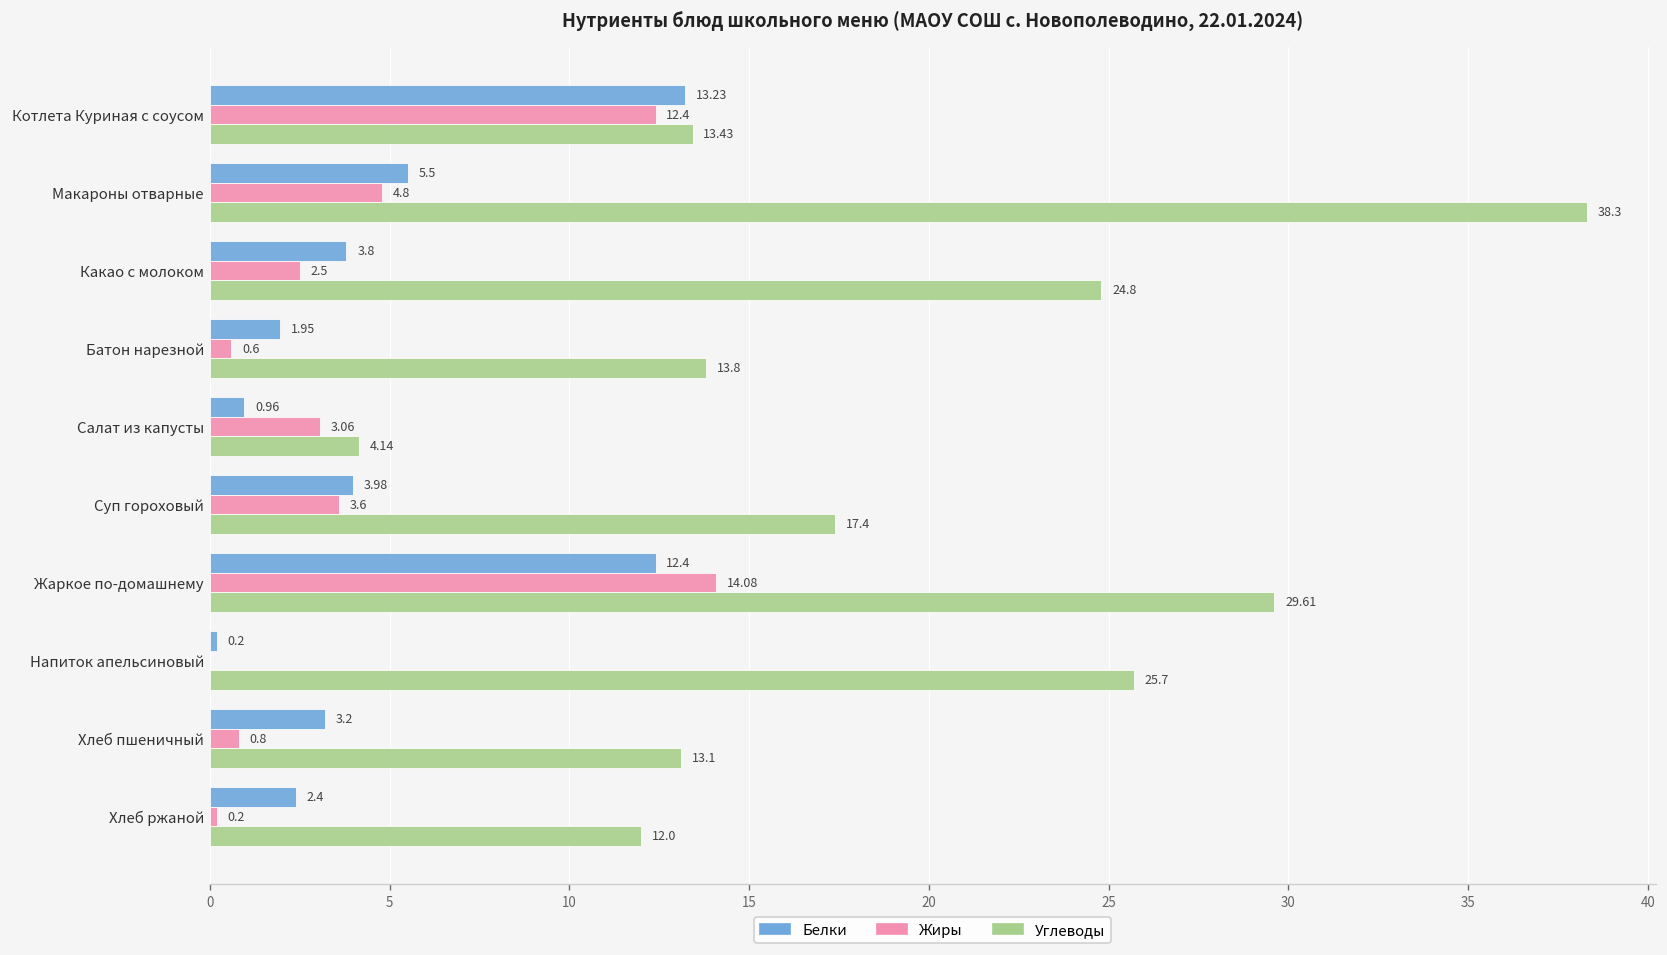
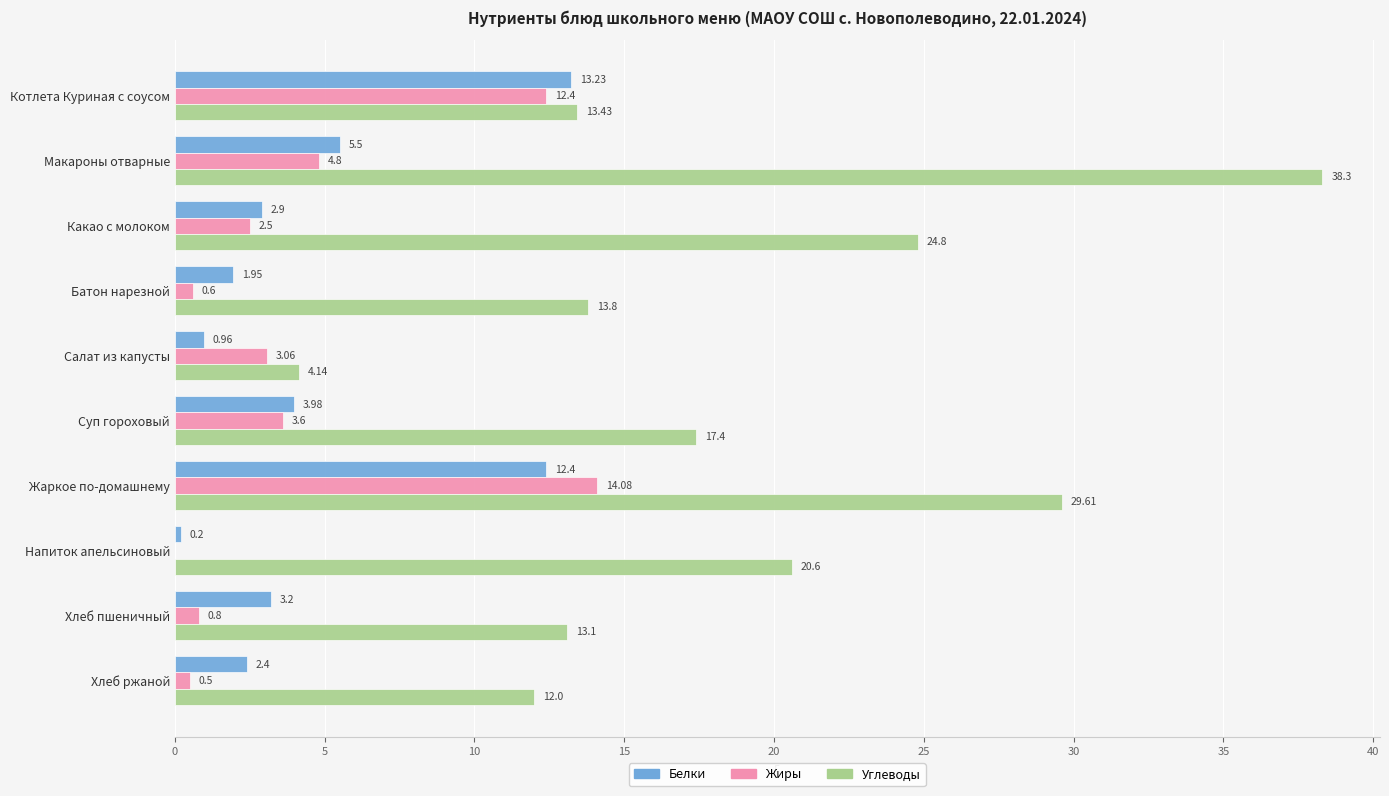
Белки, Какао с молоком: 3.8 -> 2.9
Углеводы, Напиток апельсиновый: 25.7 -> 20.6
Жиры, Хлеб ржаной: 0.2 -> 0.5
